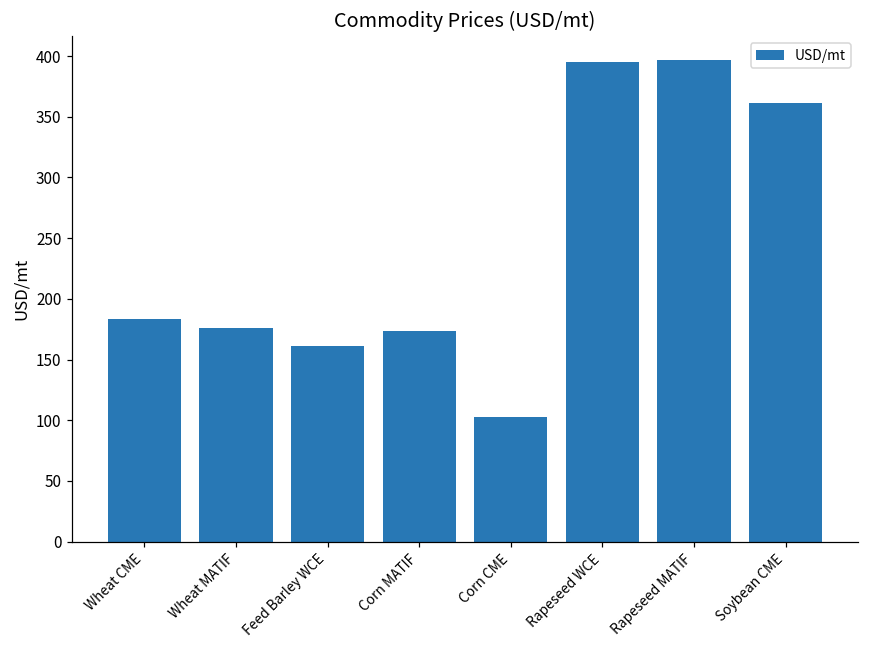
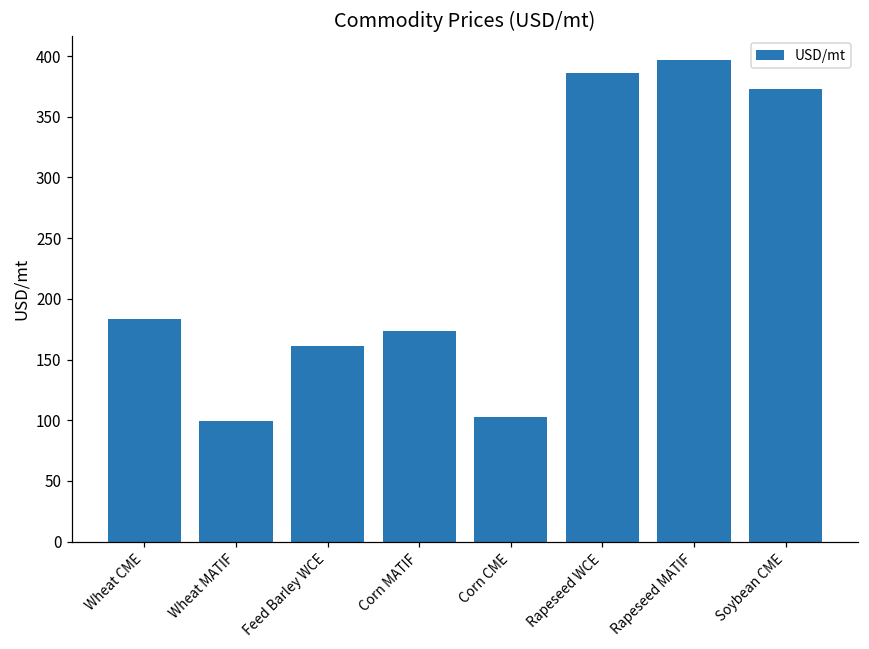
Wheat MATIF: 176 -> 100
Rapeseed WCE: 395 -> 386
Soybean CME: 362 -> 373
